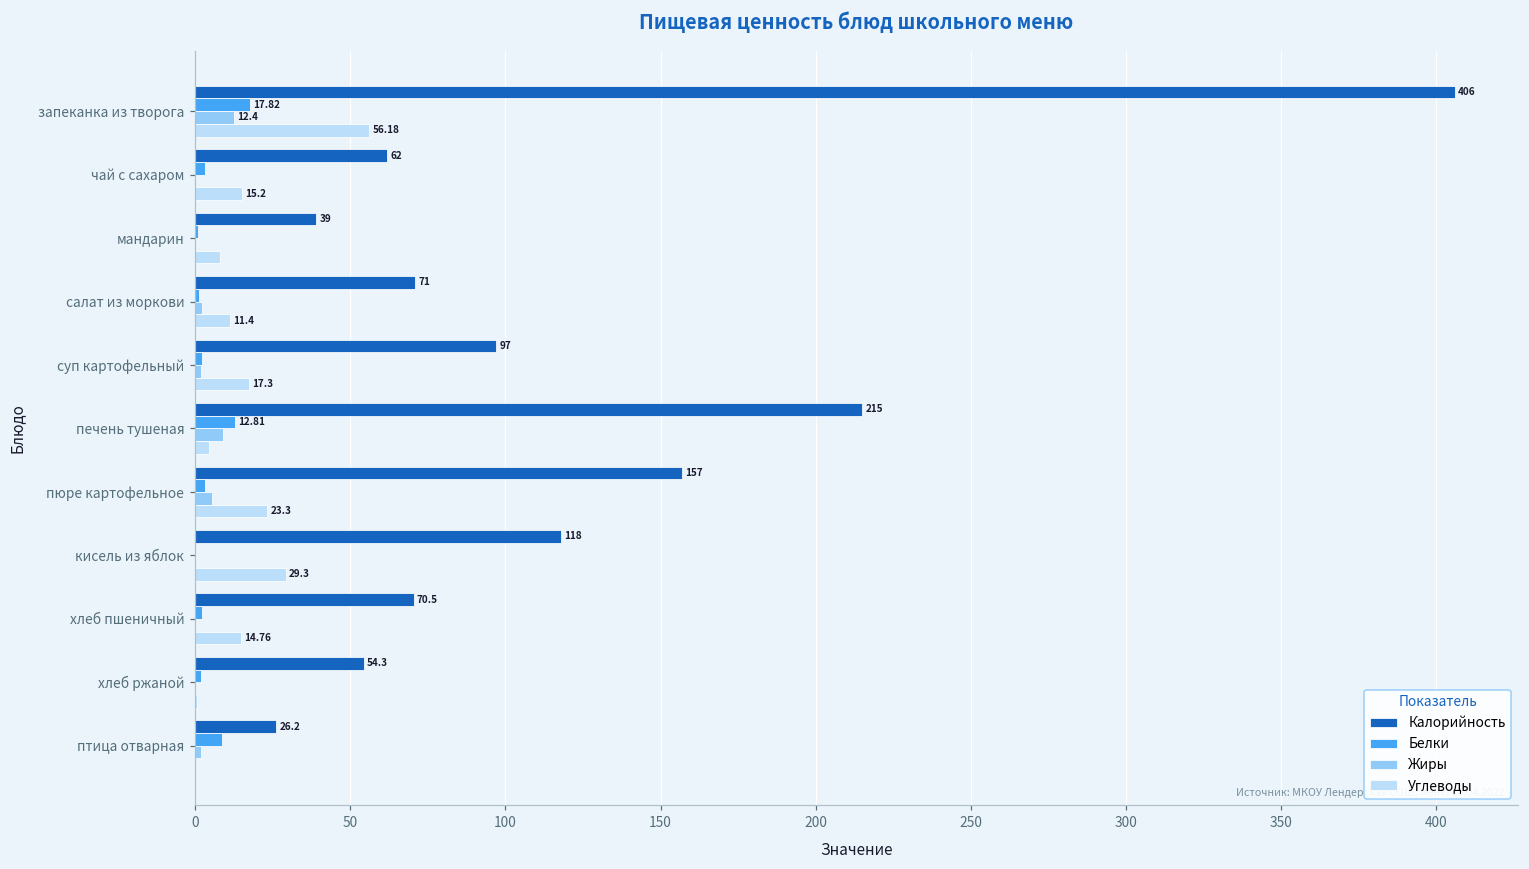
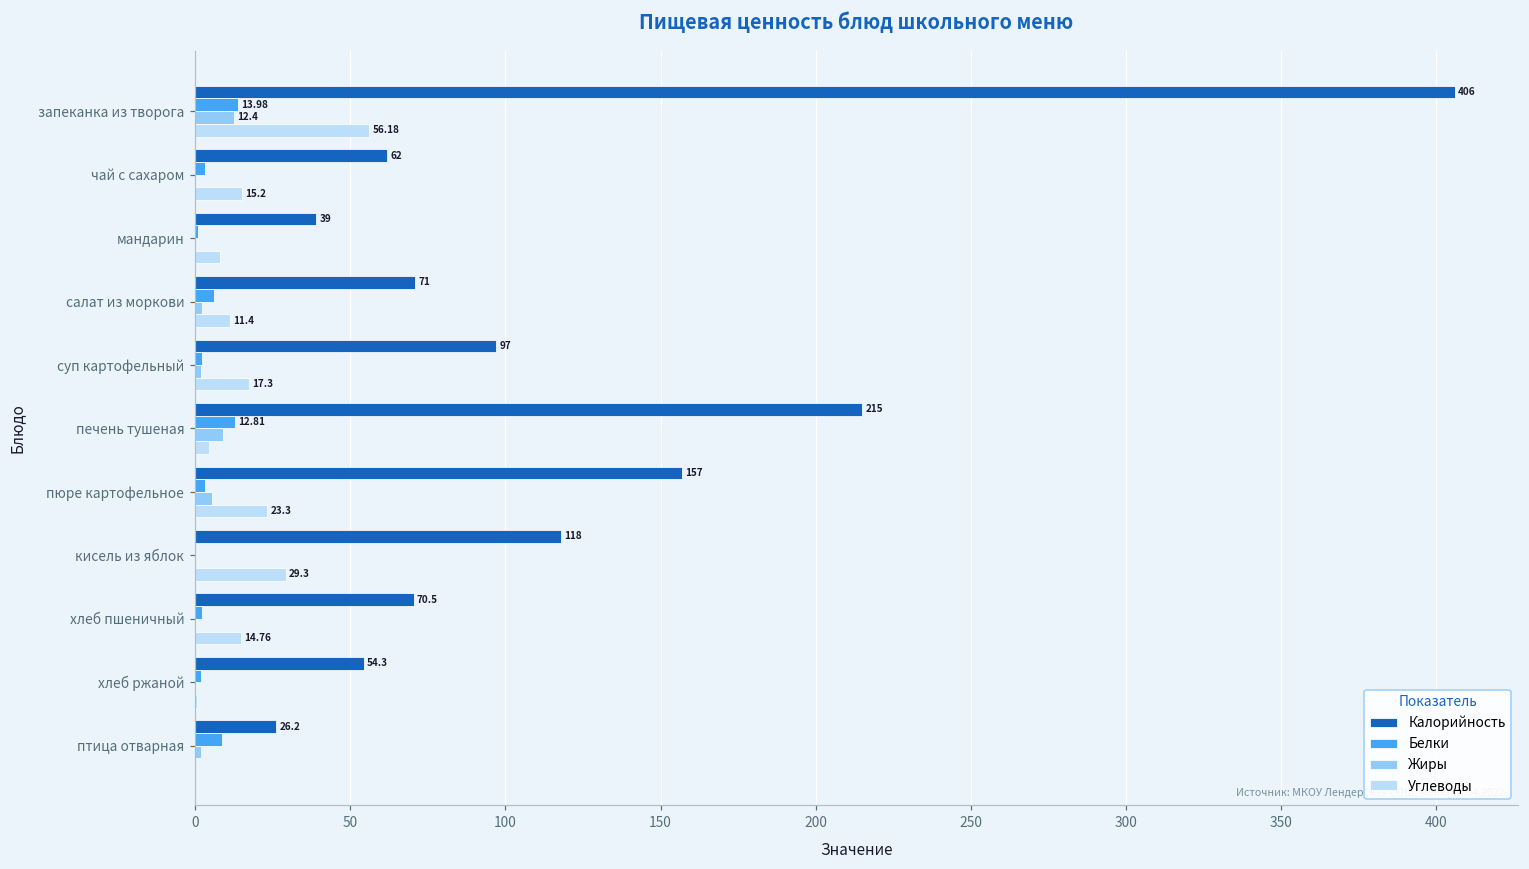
Белки, запеканка из творога: 17.82 -> 13.98
Белки, салат из моркови: 1 -> 6
